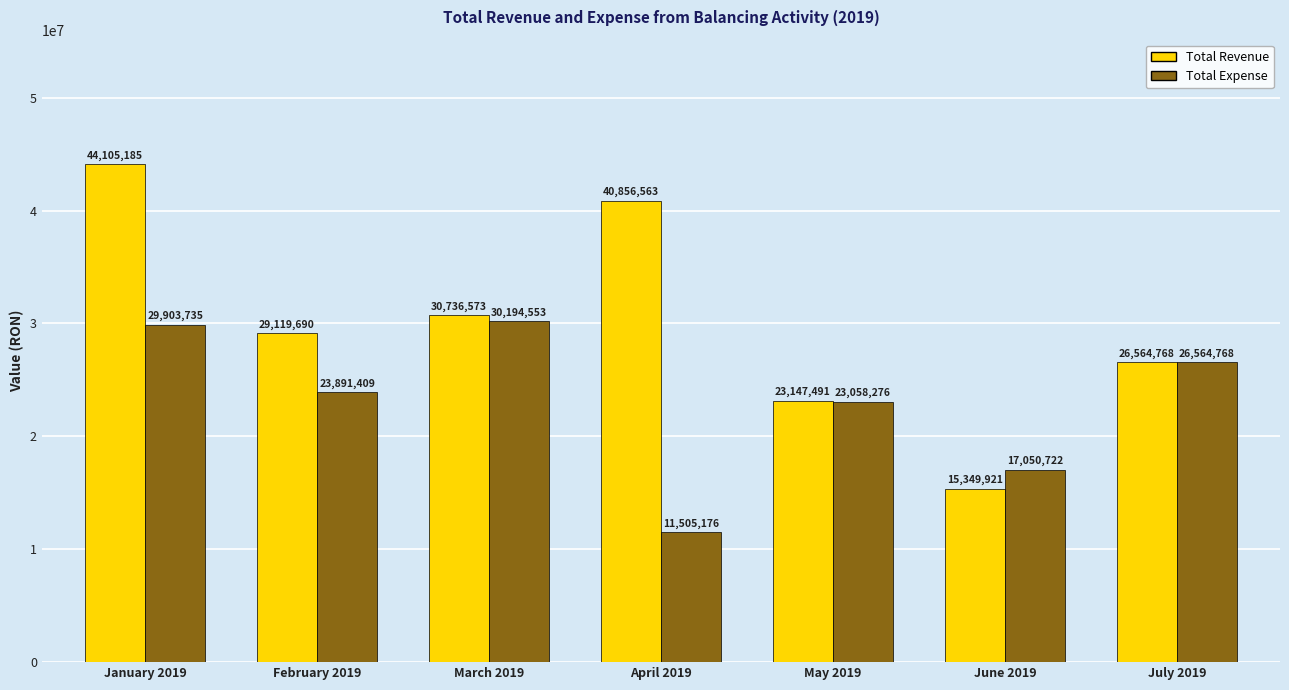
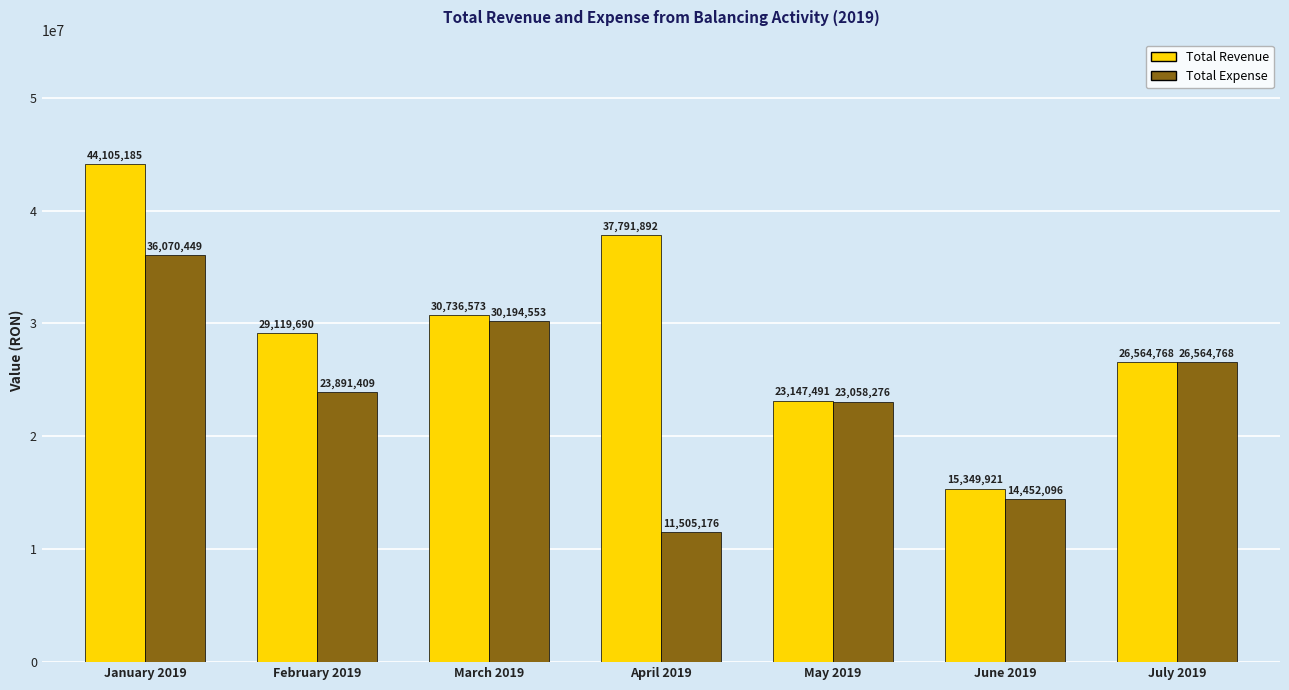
Total Expense, January 2019: 29,903,735 -> 36,070,449
Total Revenue, April 2019: 40,856,563 -> 37,791,892
Total Expense, June 2019: 17,050,722 -> 14,452,096
